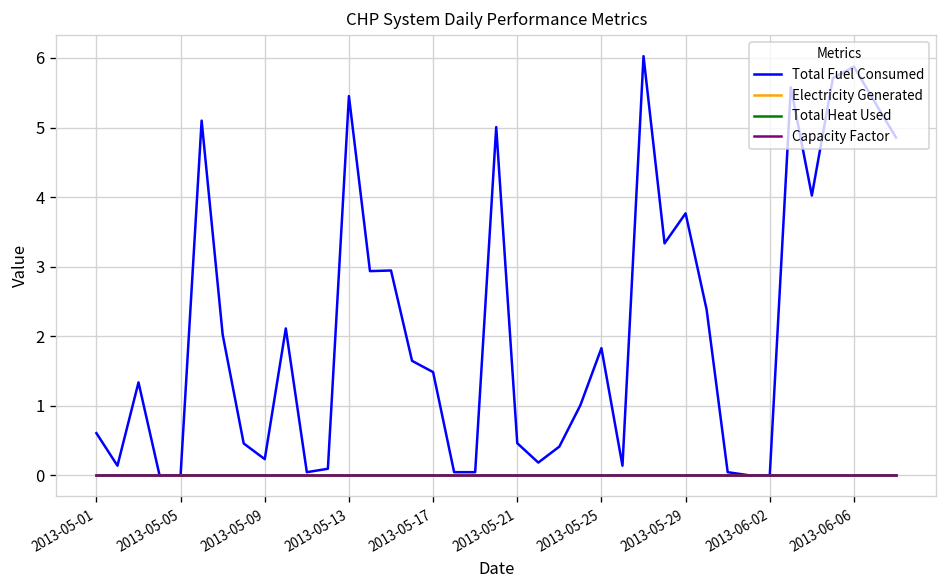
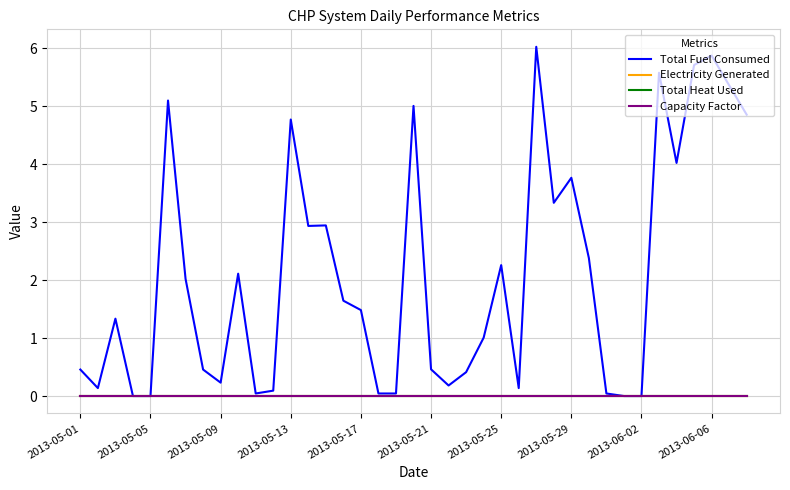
Total Fuel Consumed, 2013-05-01: 0.6 -> 0.5
Total Fuel Consumed, 2013-05-13: 5.5 -> 4.8
Total Fuel Consumed, 2013-05-25: 1.8 -> 2.3
